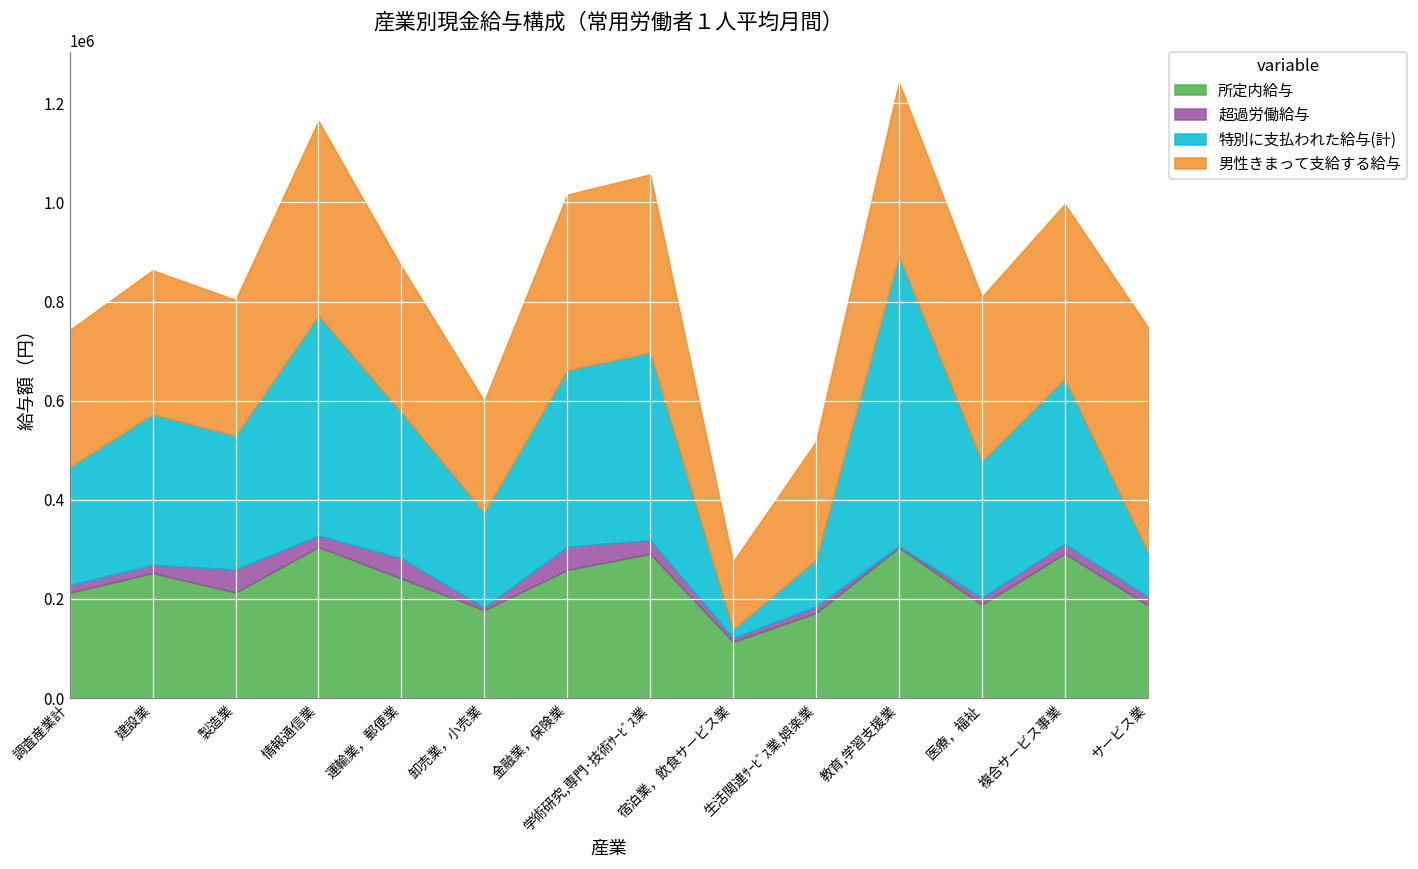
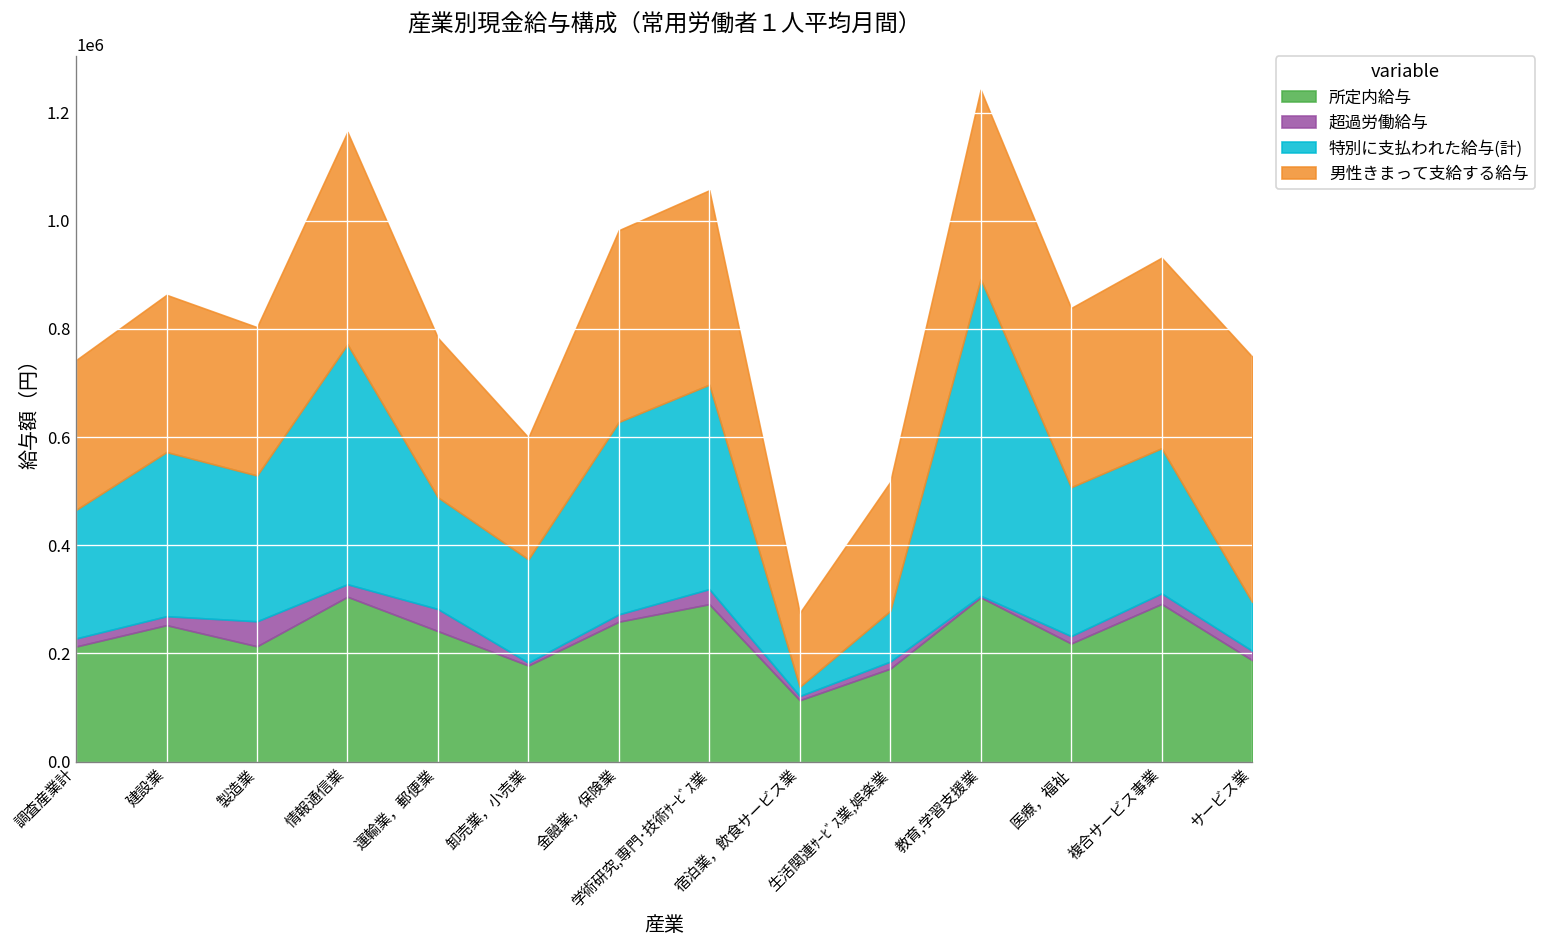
特別に支払われた給与(計), 運輸業，郵便業: 290000 -> 210000
超過労働給与, 金融業，保険業: 50000 -> 10000
所定内給与, 医療，福祉: 190000 -> 220000
特別に支払われた給与(計), 複合サービス事業: 330000 -> 270000
